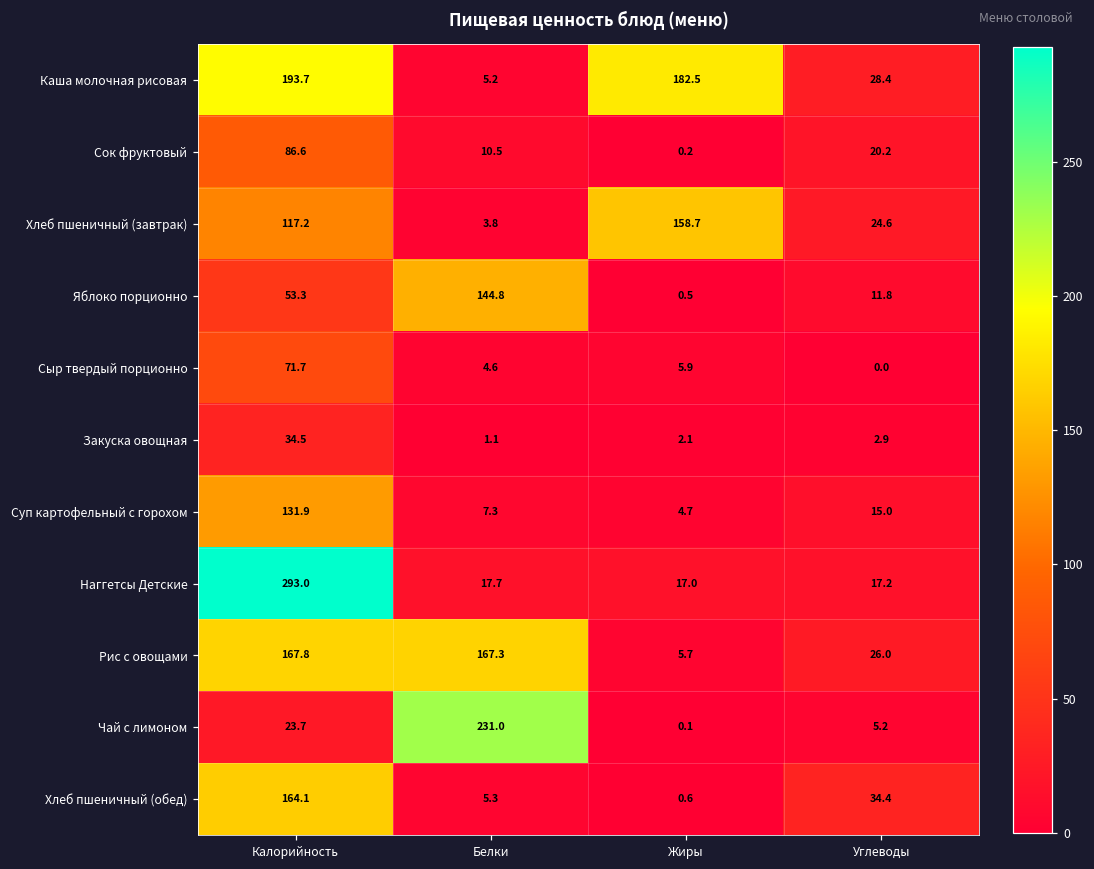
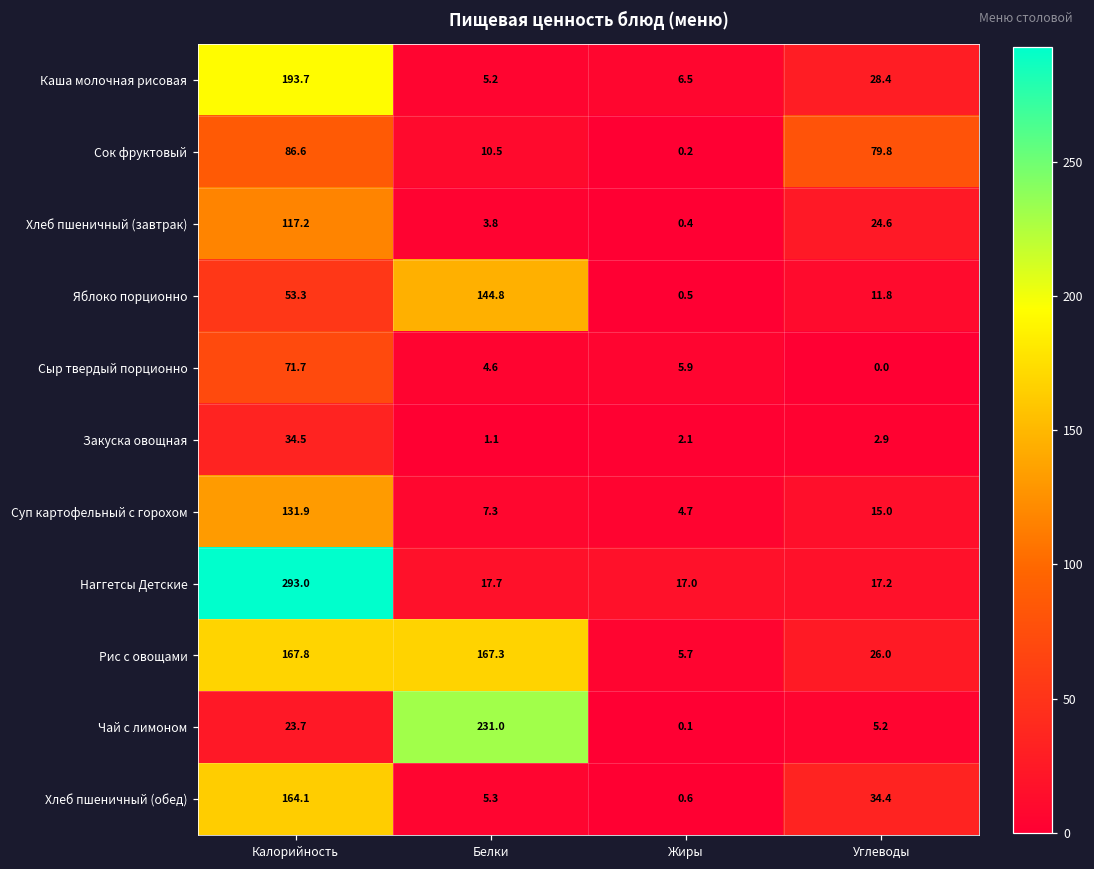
Каша молочная рисовая, Жиры: 182.5 -> 6.5
Сок фруктовый, Углеводы: 20.2 -> 79.8
Хлеб пшеничный (завтрак), Жиры: 158.7 -> 0.4
